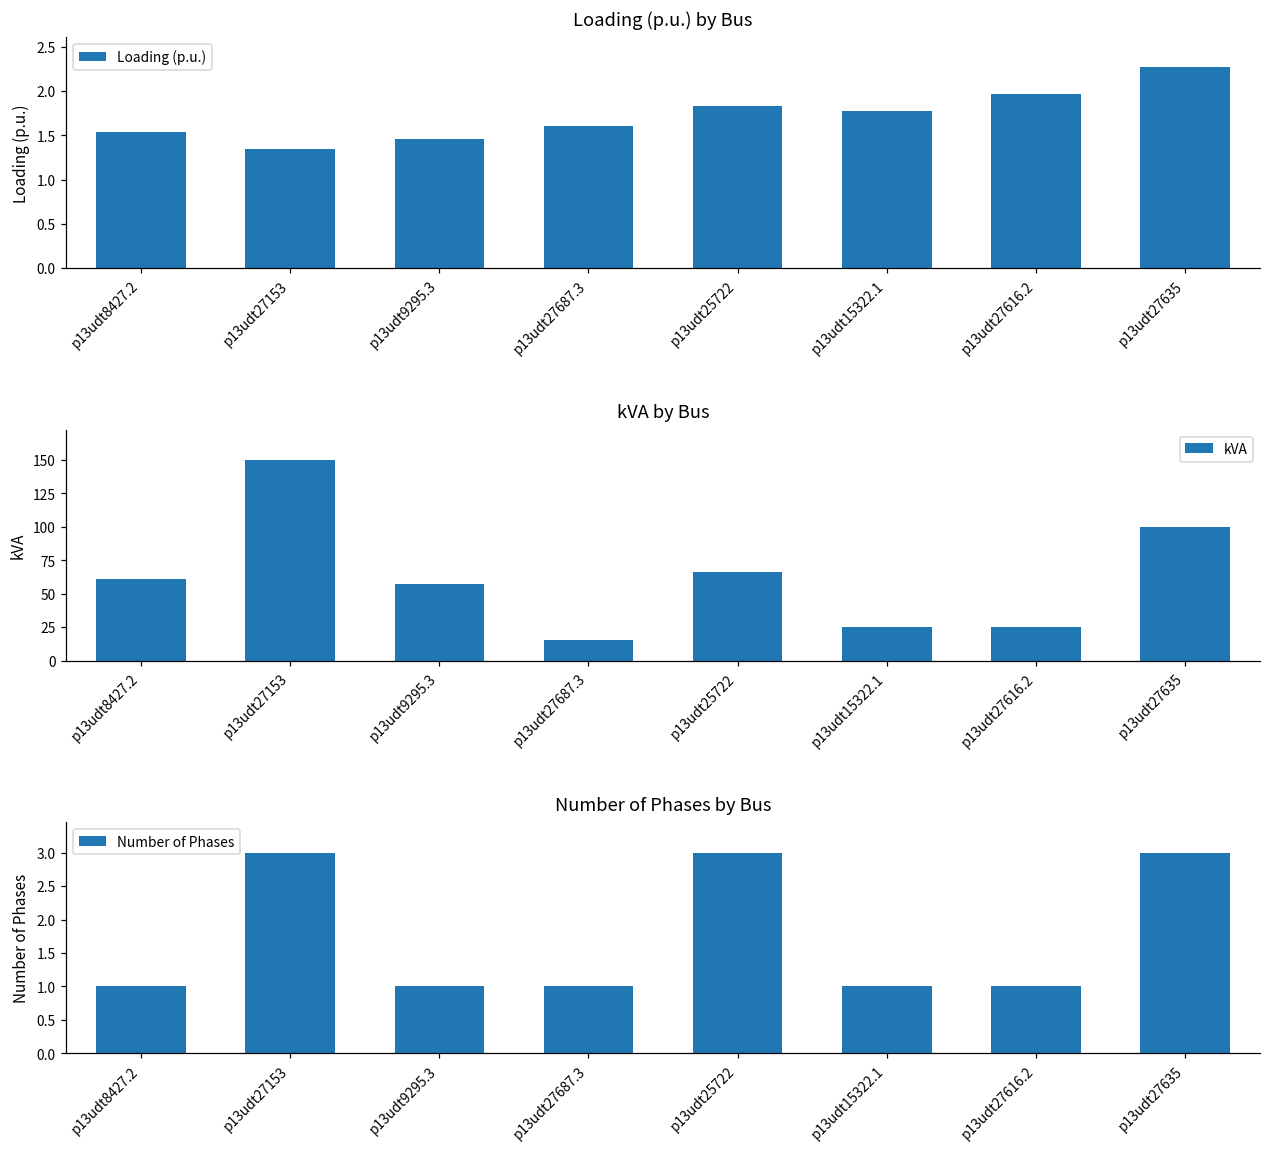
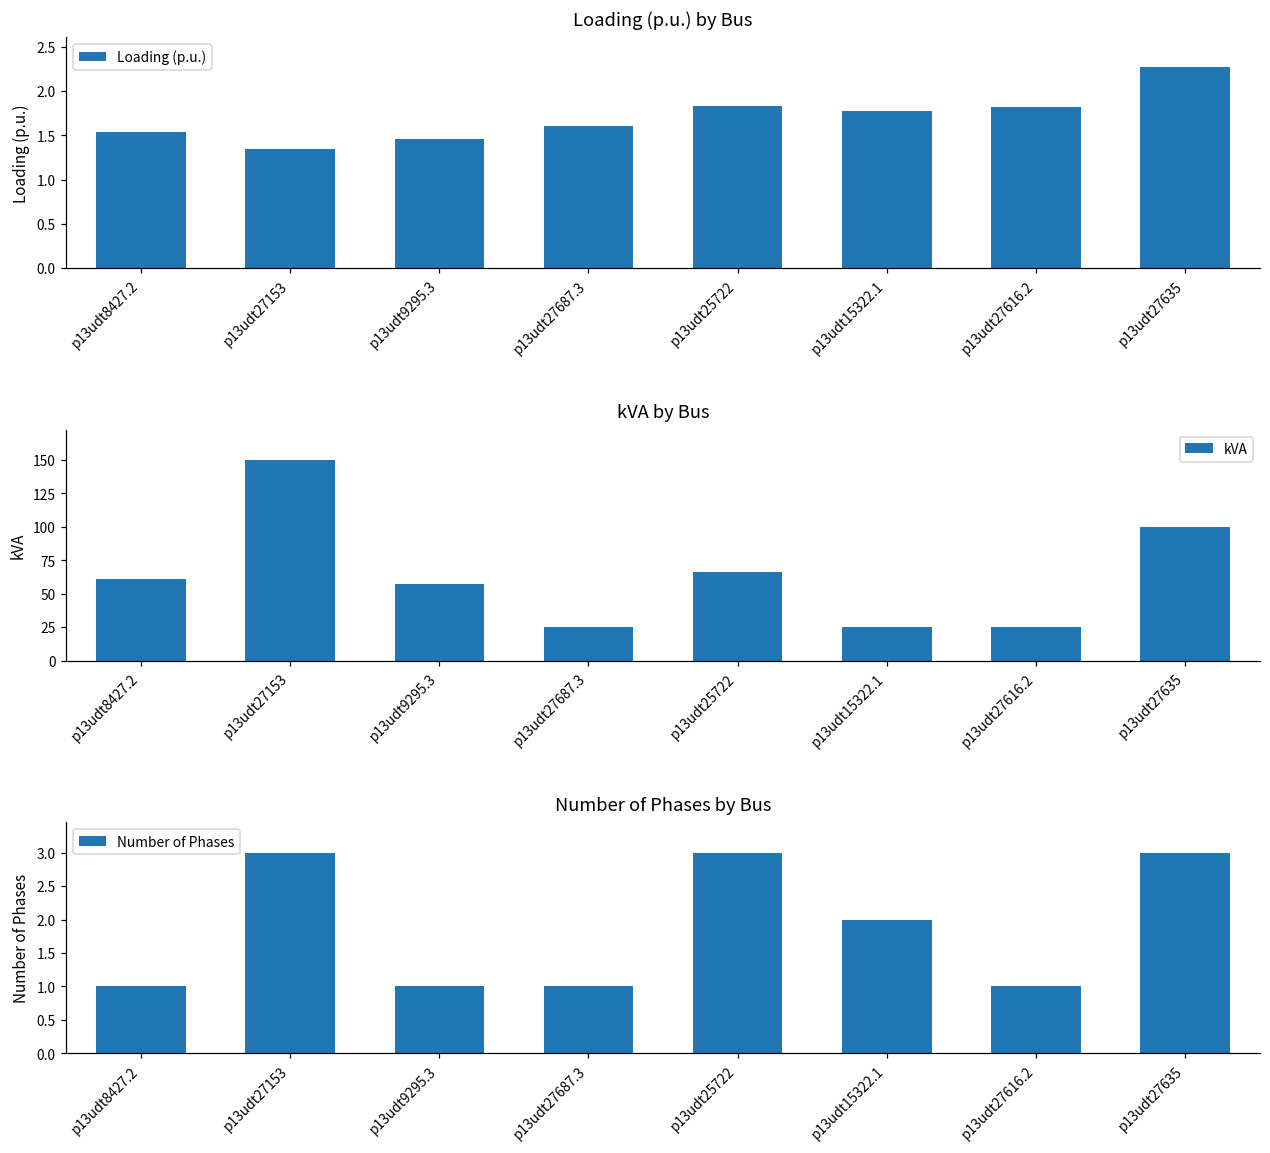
Loading (p.u.) by Bus, p13udt27616.2: 2.0 -> 1.8
kVA by Bus, p13udt27687.3: 16 -> 25
Number of Phases by Bus, p13udt15322.1: 1 -> 2
